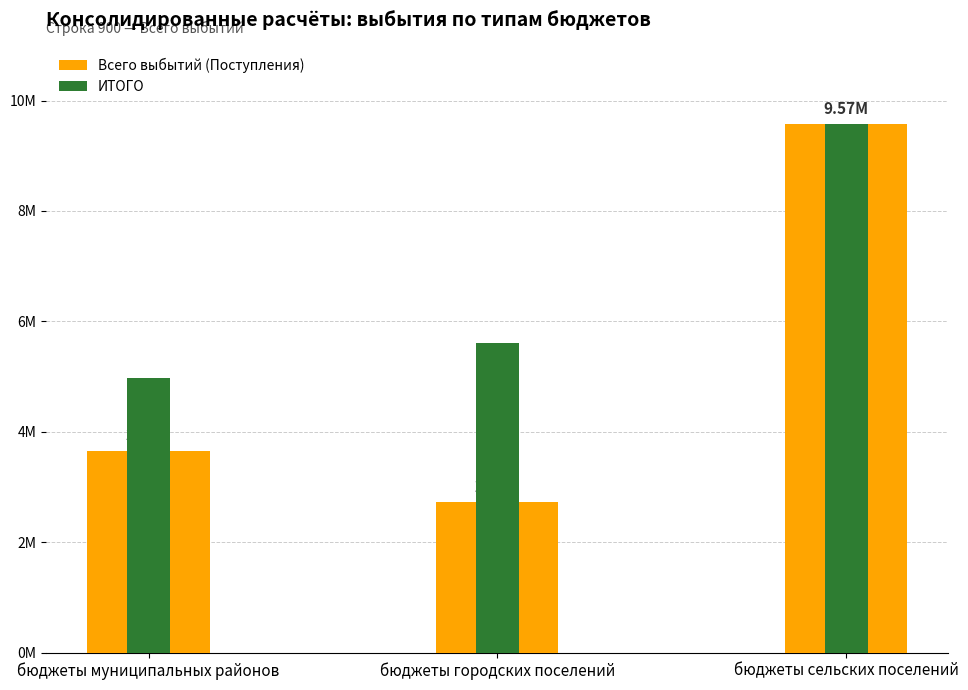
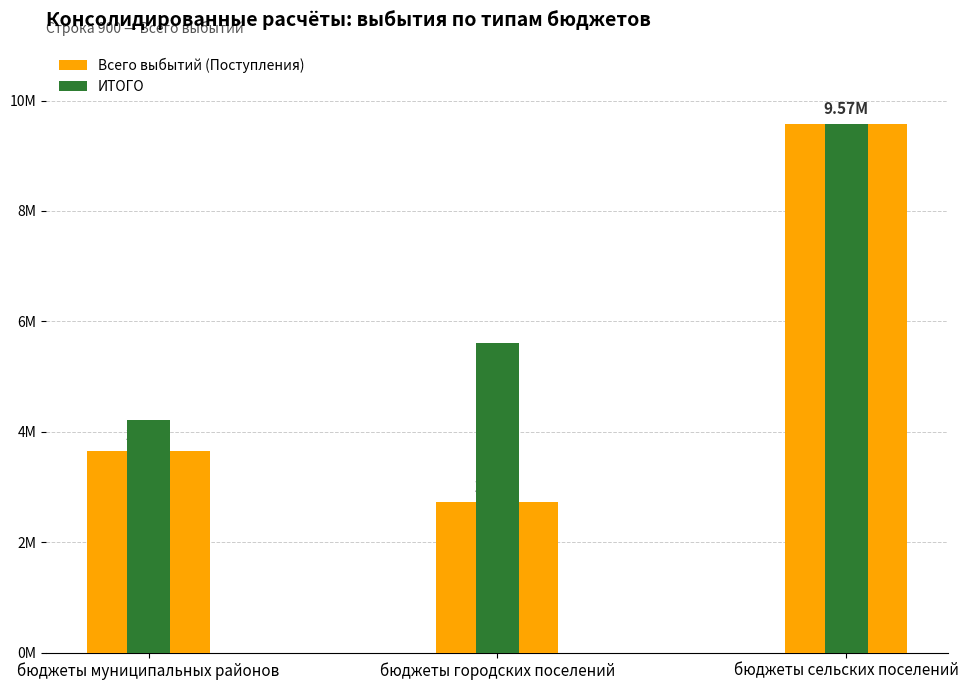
ИТОГО, бюджеты муниципальных районов: 5000000 -> 4200000
